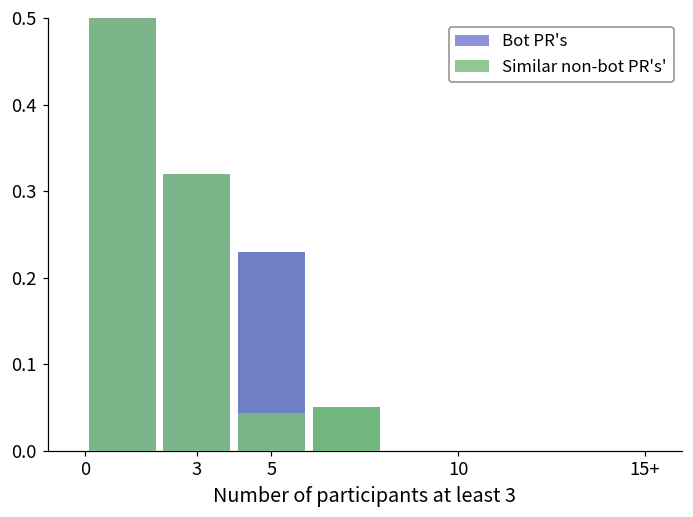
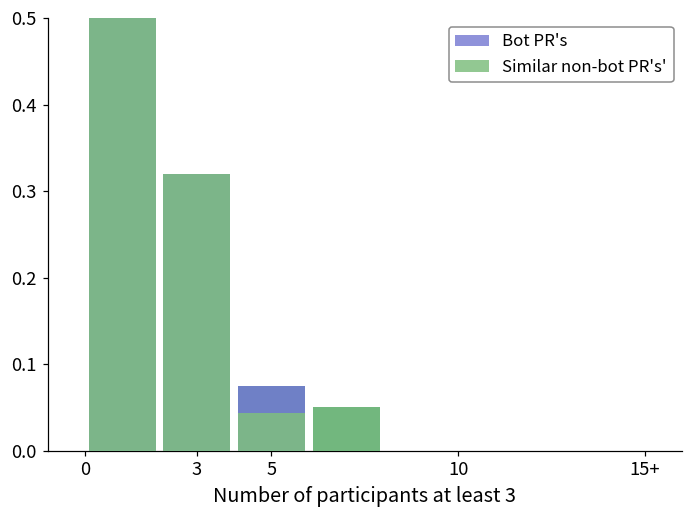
Bot PR's, 5: 0.23 -> 0.08
